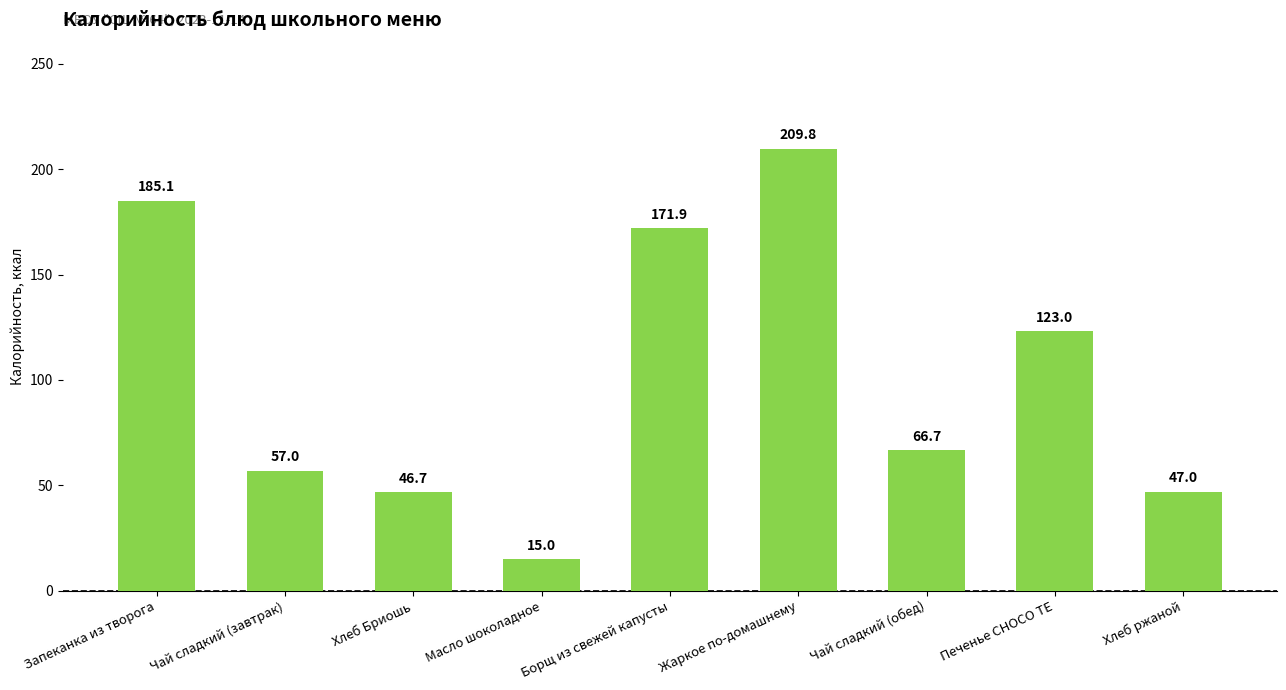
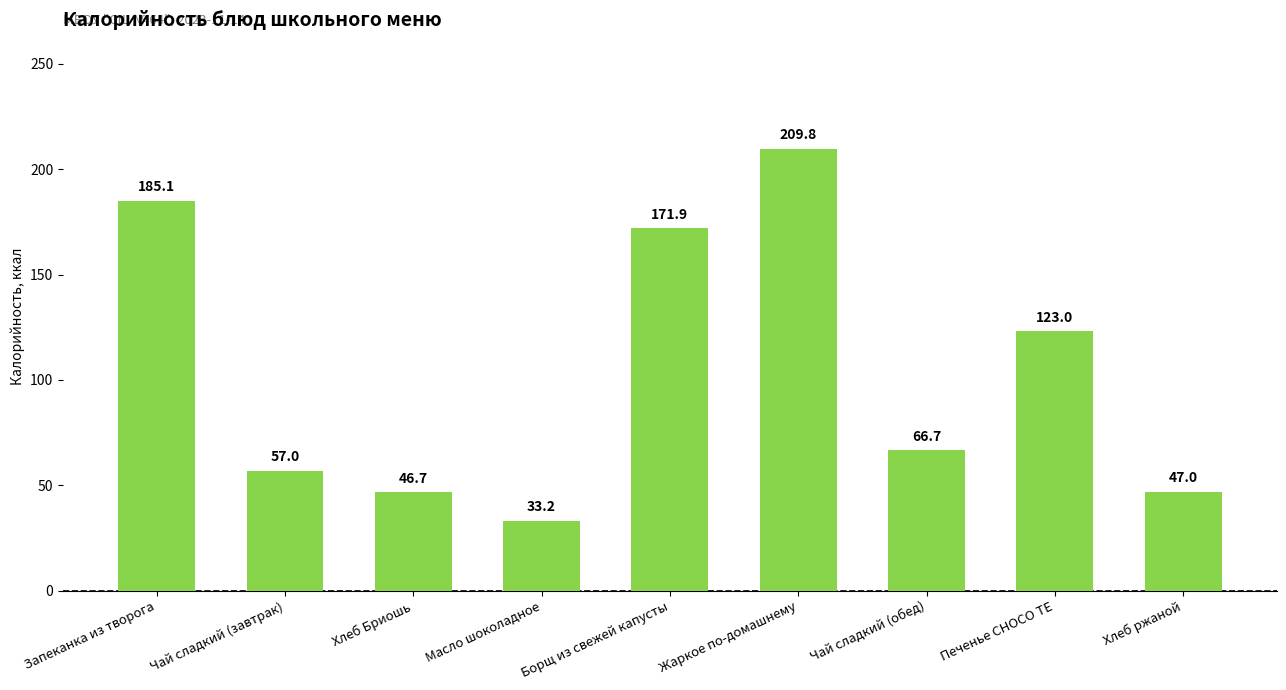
Масло шоколадное: 15.0 -> 33.2
